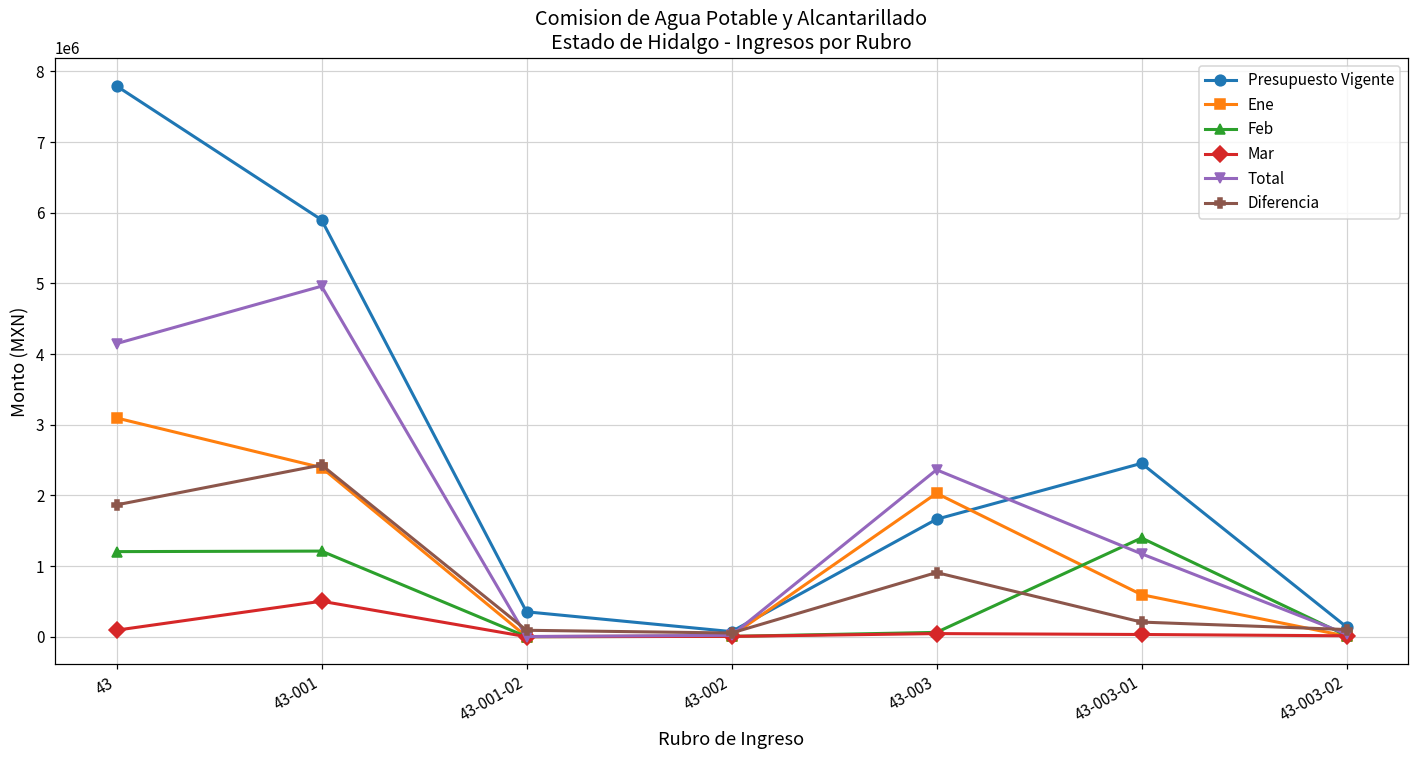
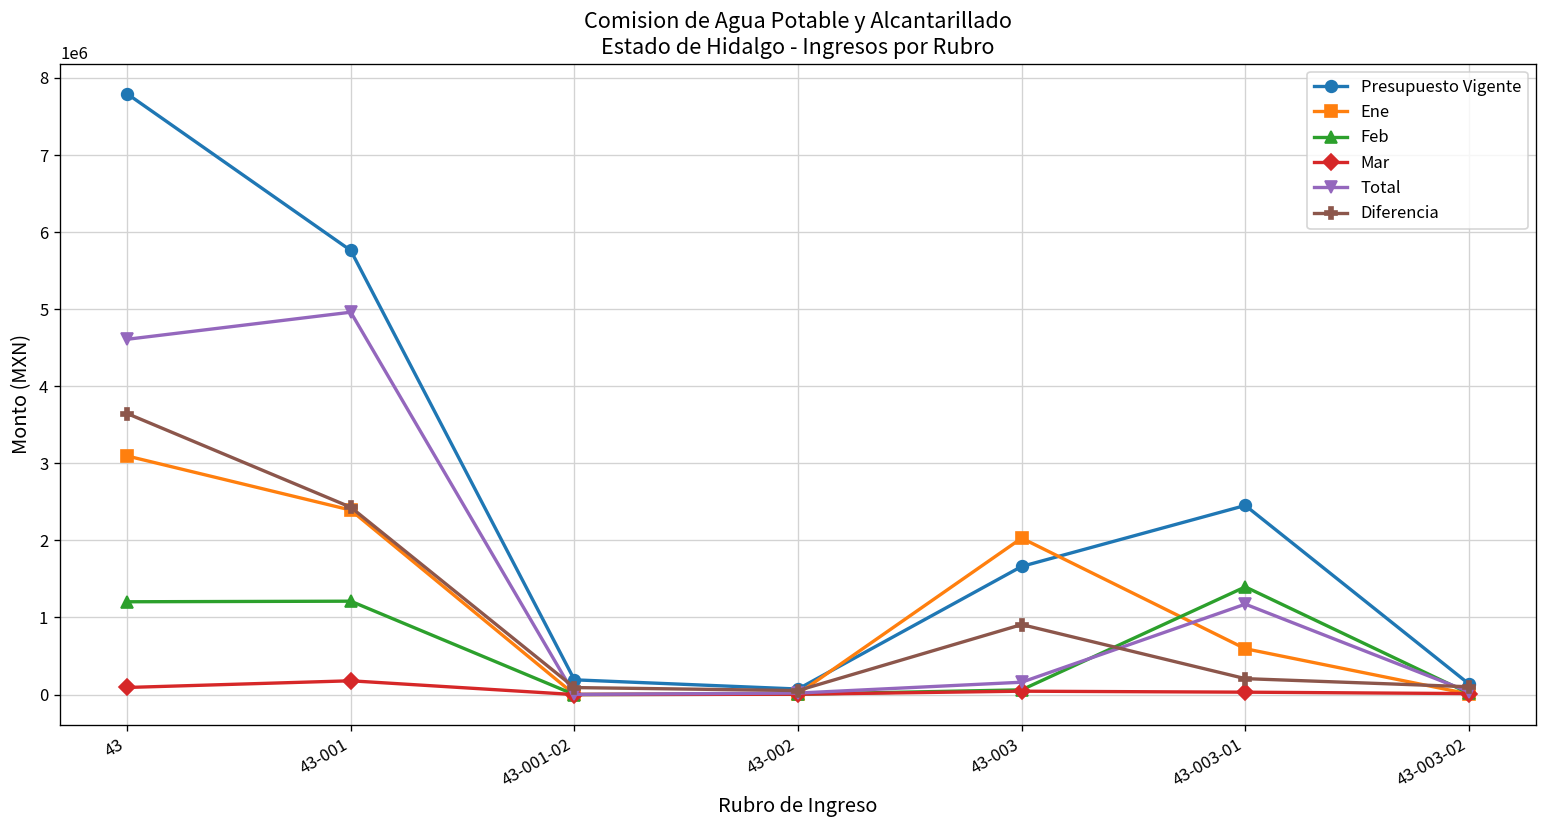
Total, 43: 4100000 -> 4600000
Diferencia, 43: 1900000 -> 3600000
Presupuesto Vigente, 43-001: 5900000 -> 5800000
Mar, 43-001: 500000 -> 200000
Presupuesto Vigente, 43-001-02: 400000 -> 200000
Total, 43-003: 2400000 -> 200000
